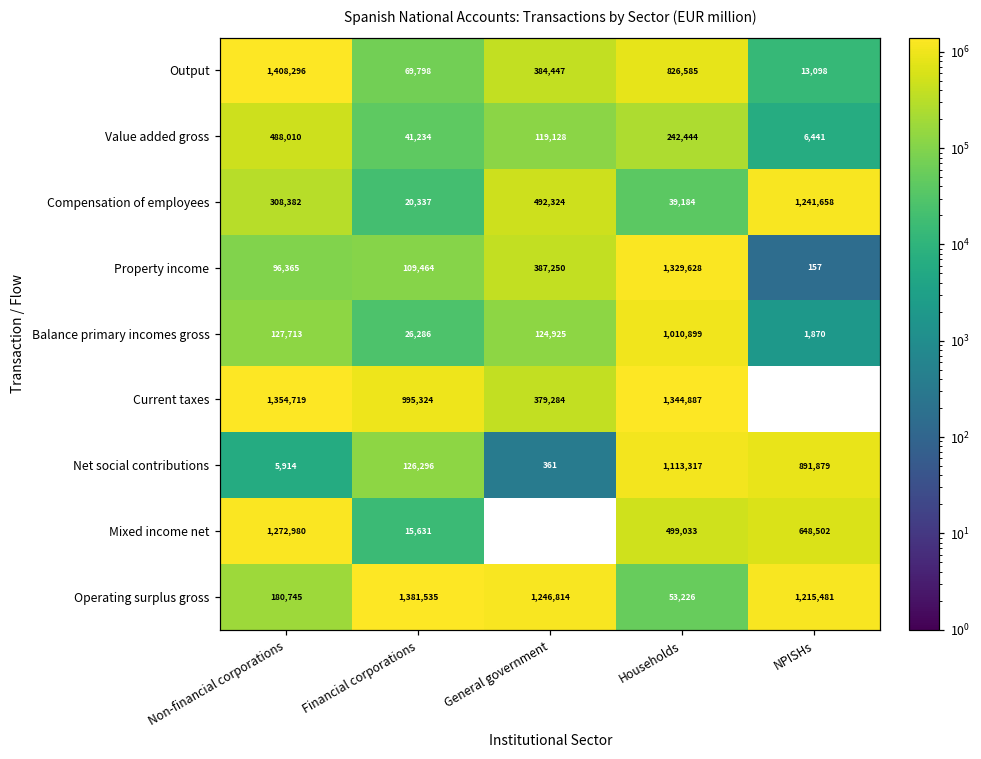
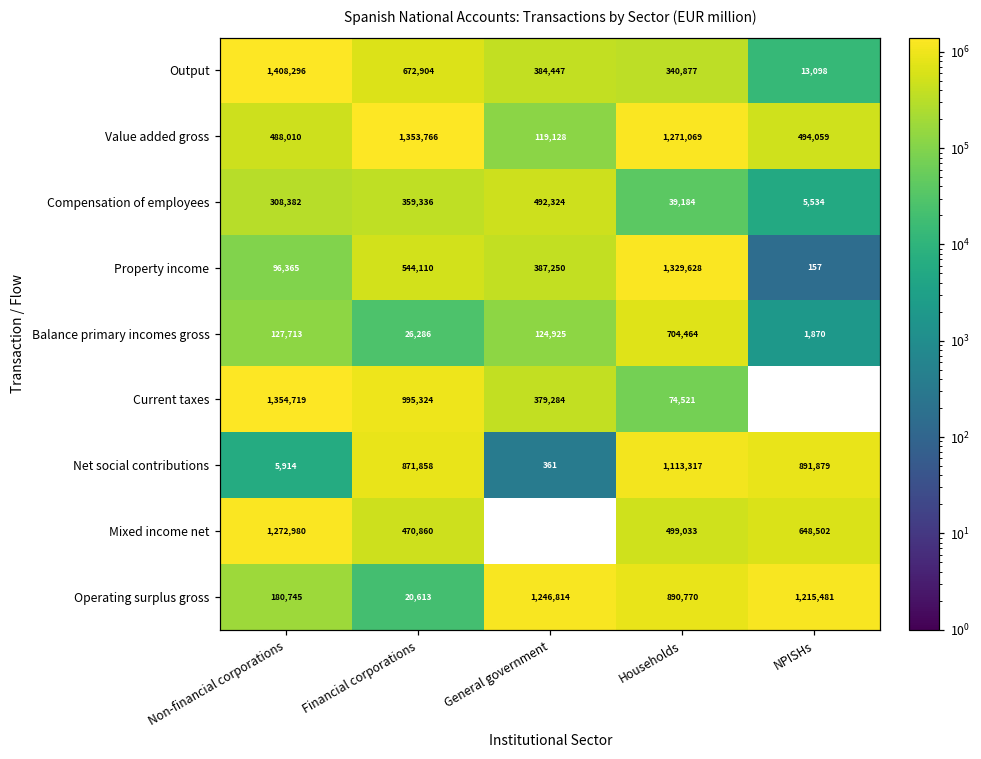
Output, Financial corporations: 69,798 -> 672,904
Output, Households: 826,585 -> 340,877
Value added gross, Financial corporations: 41,234 -> 1,353,766
Value added gross, Households: 242,444 -> 1,271,069
Value added gross, NPISHs: 6,441 -> 494,059
Compensation of employees, Financial corporations: 20,337 -> 359,336
Compensation of employees, NPISHs: 1,241,658 -> 5,534
Property income, Financial corporations: 109,464 -> 544,110
Balance primary incomes gross, Households: 1,010,899 -> 704,464
Current taxes, Households: 1,344,887 -> 74,521
Net social contributions, Financial corporations: 126,296 -> 871,858
Mixed income net, Financial corporations: 15,631 -> 470,860
Operating surplus gross, Financial corporations: 1,381,535 -> 20,613
Operating surplus gross, Households: 53,226 -> 890,770
